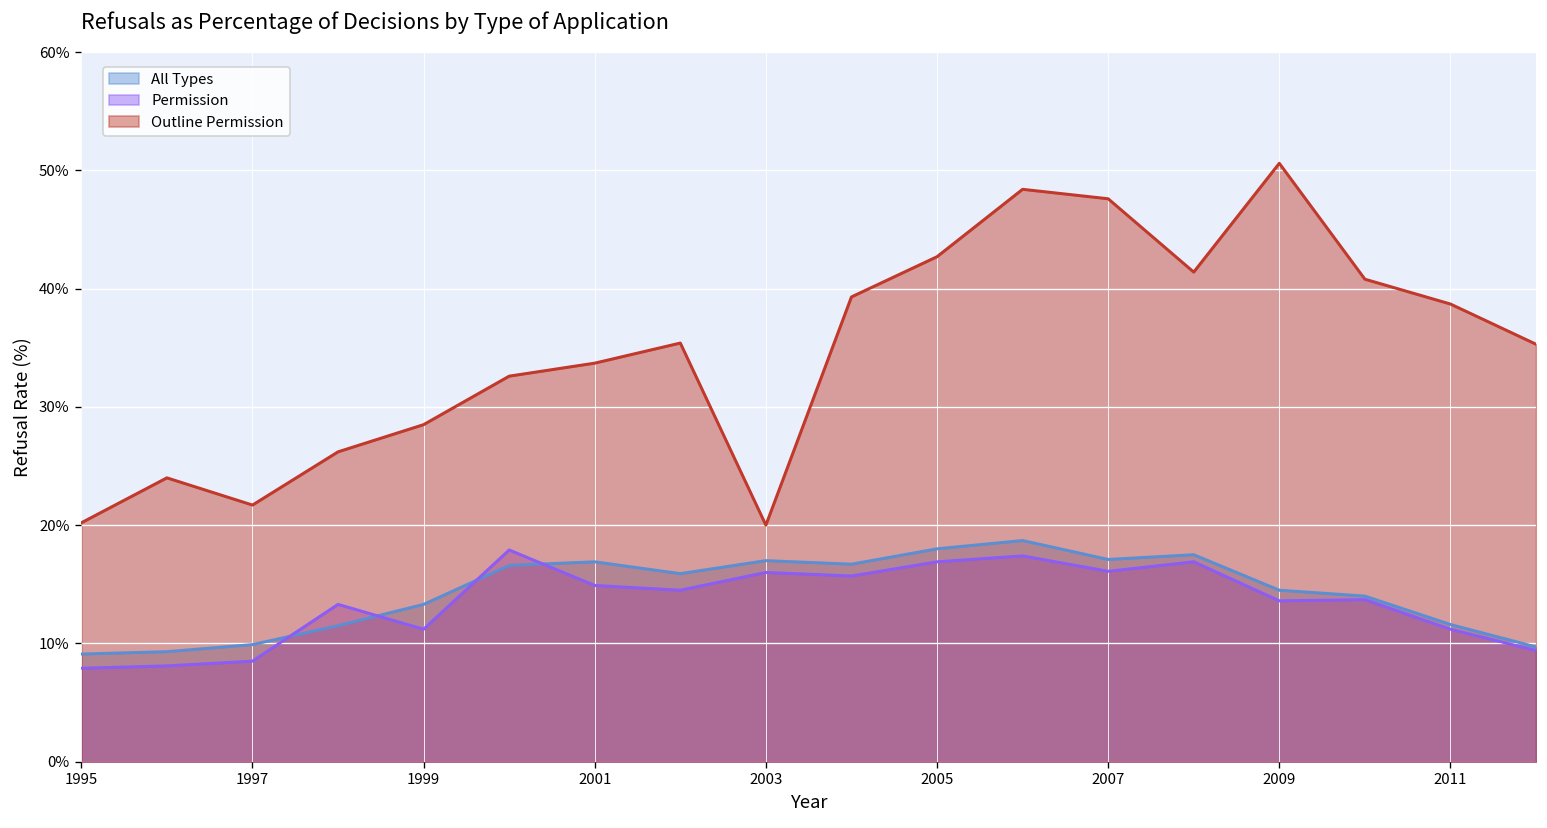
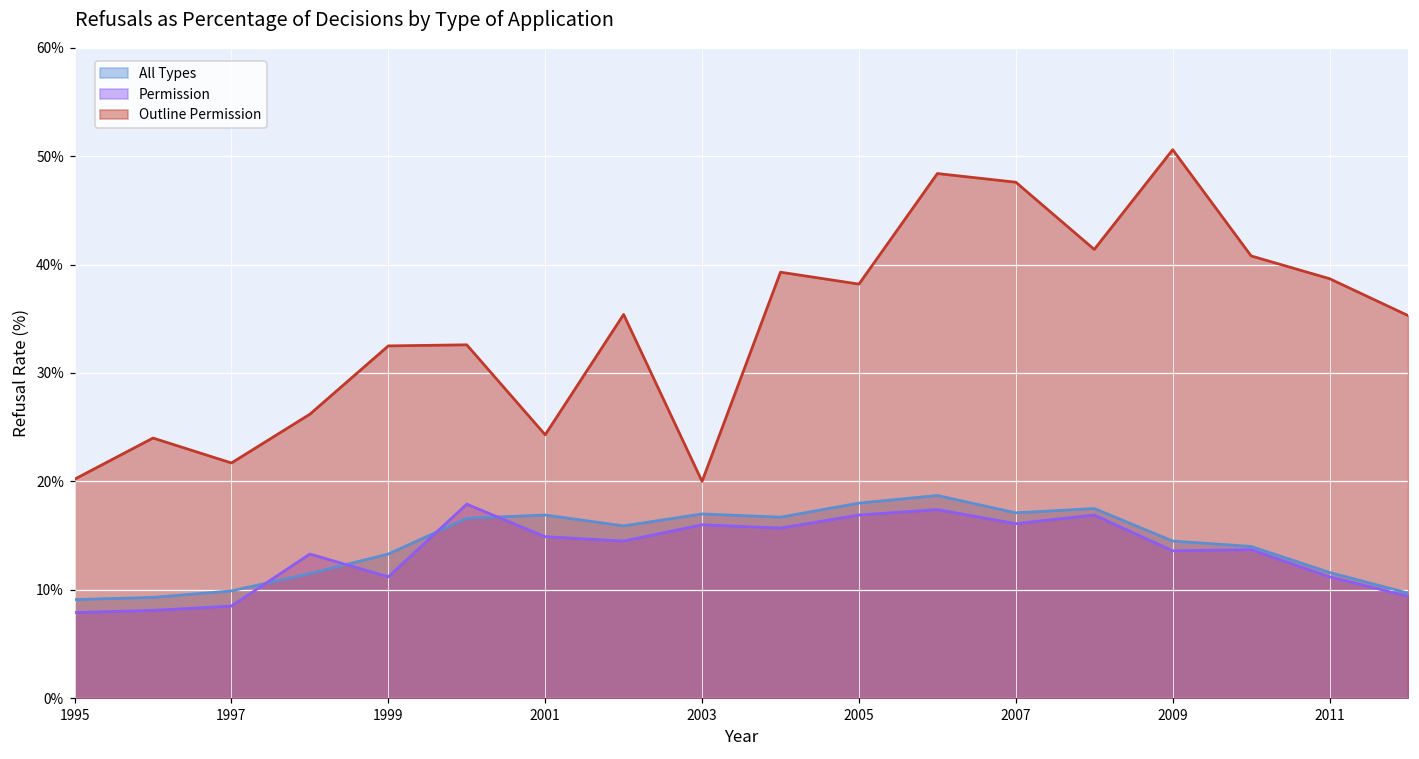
Outline Permission, 1999: 29% -> 33%
Outline Permission, 2001: 34% -> 24%
Outline Permission, 2005: 43% -> 38%
